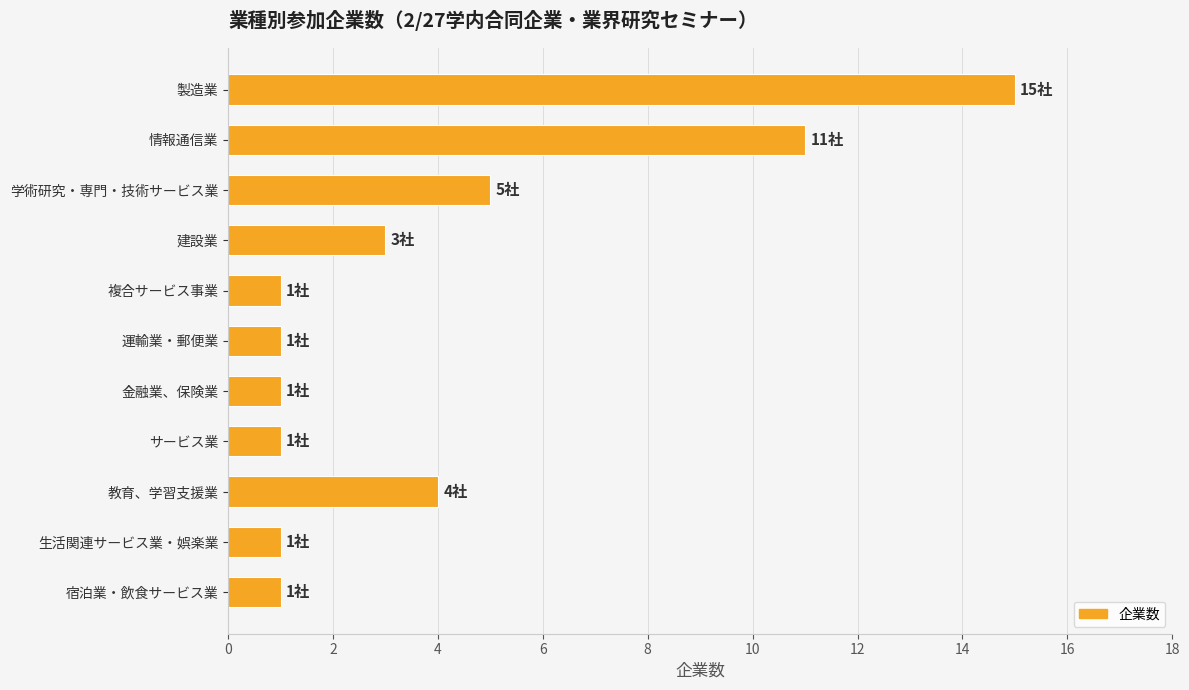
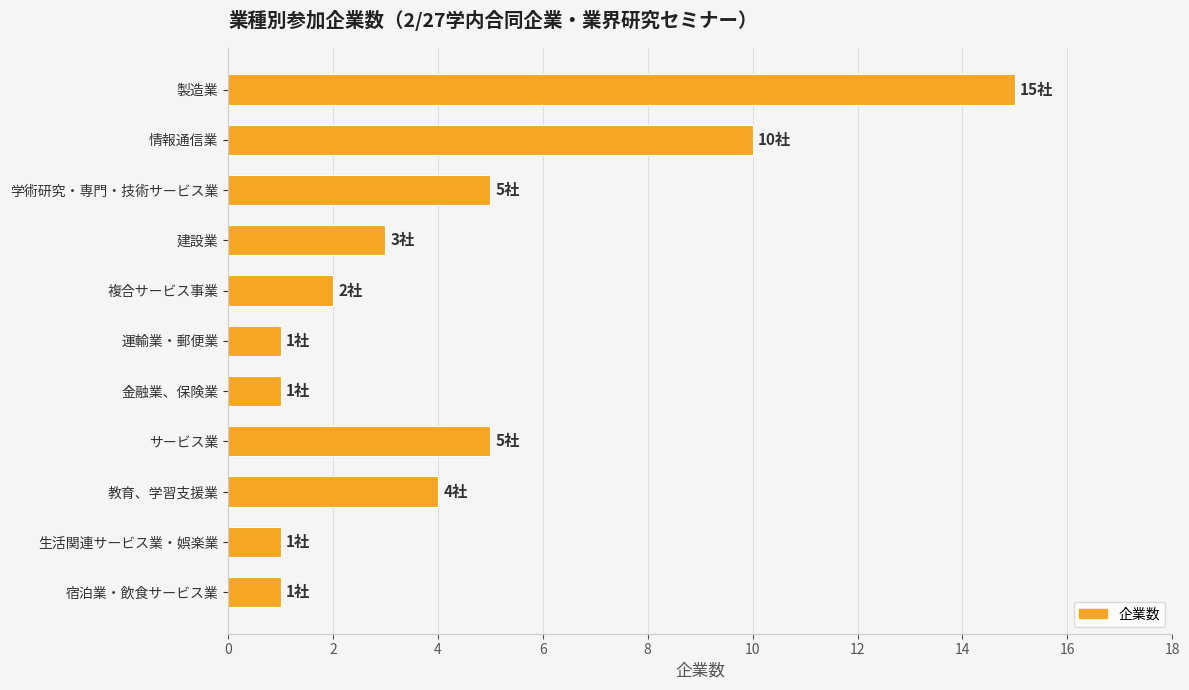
情報通信業: 11社 -> 10社
複合サービス事業: 1社 -> 2社
サービス業: 1社 -> 5社
